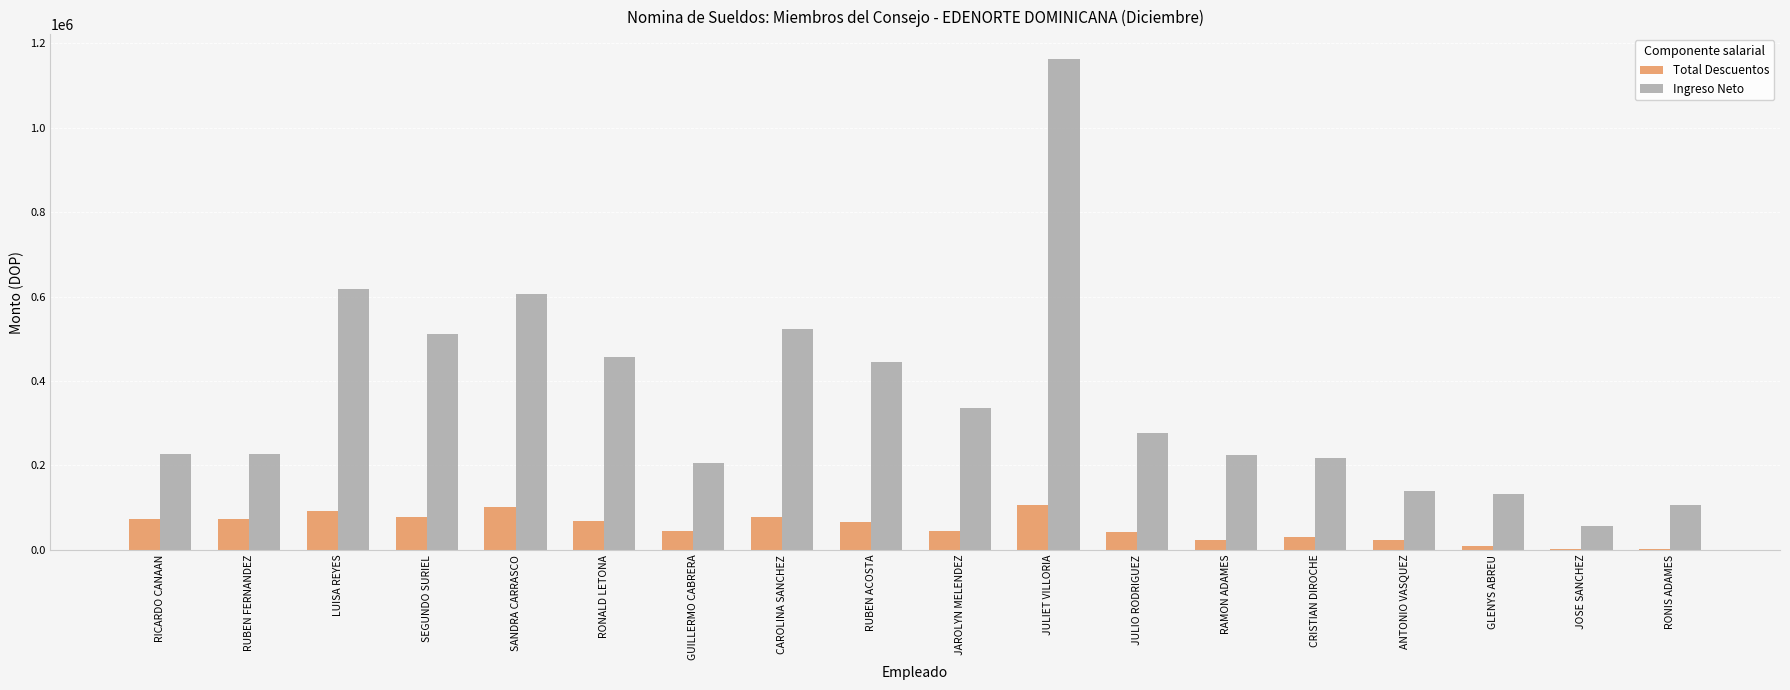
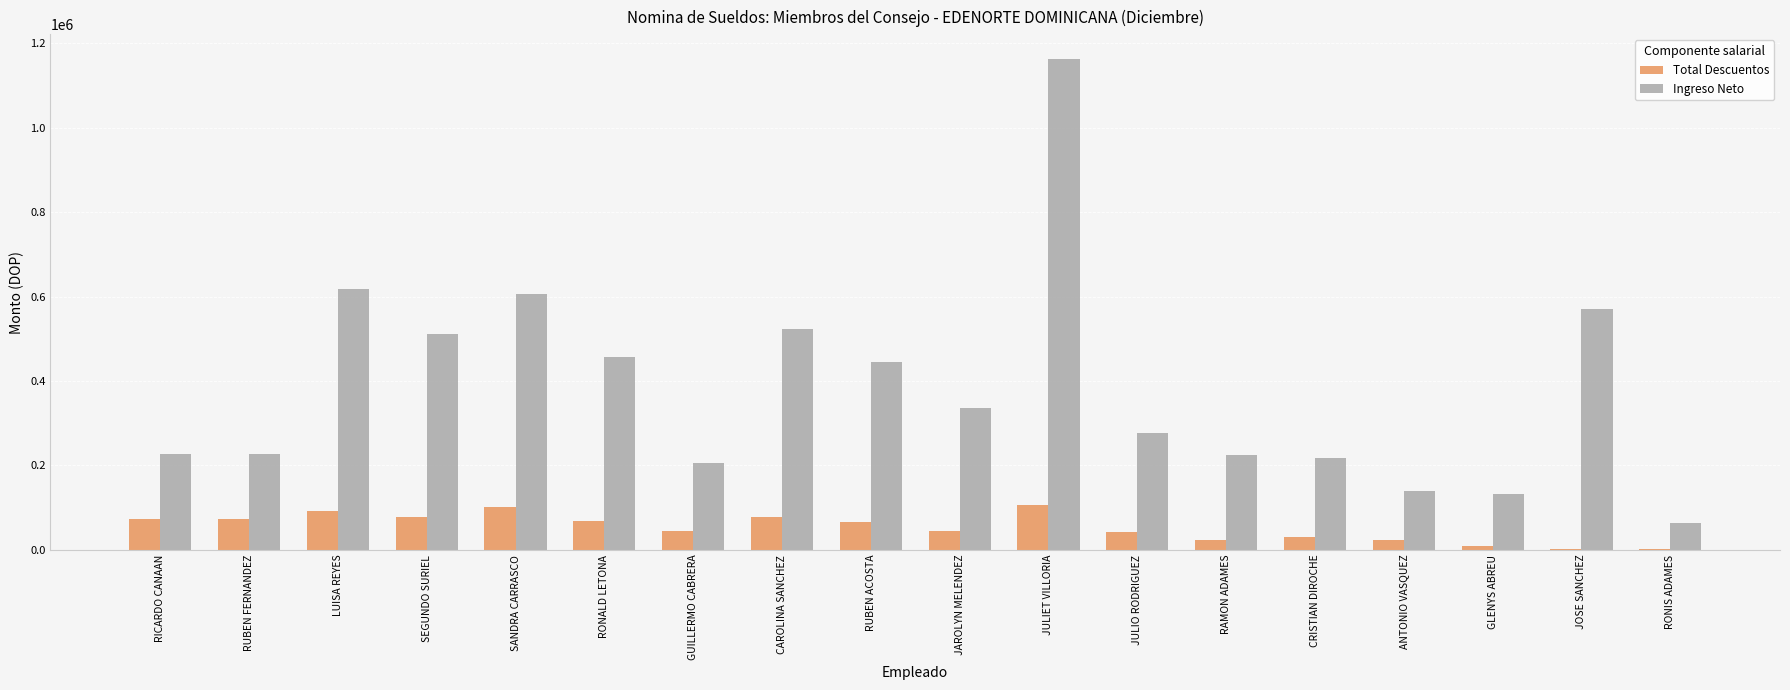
Ingreso Neto, JOSE SANCHEZ: 60000 -> 570000
Ingreso Neto, RONIS ADAMES: 110000 -> 60000
